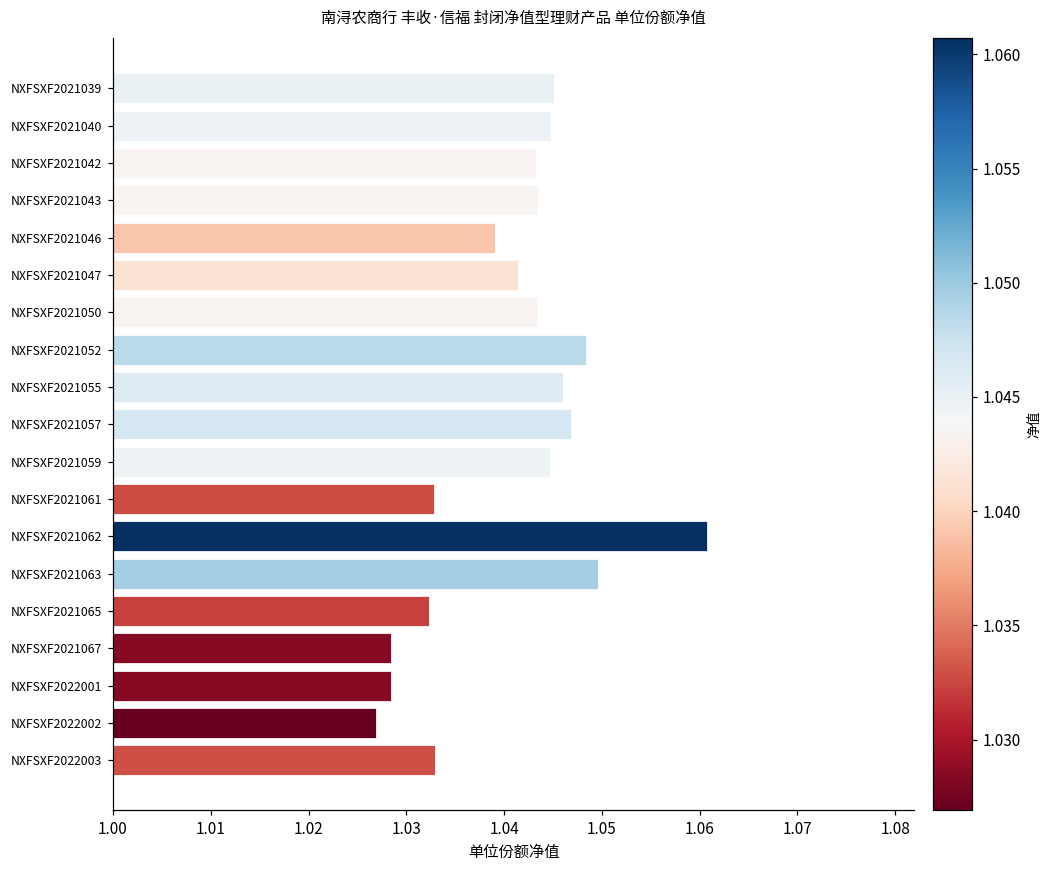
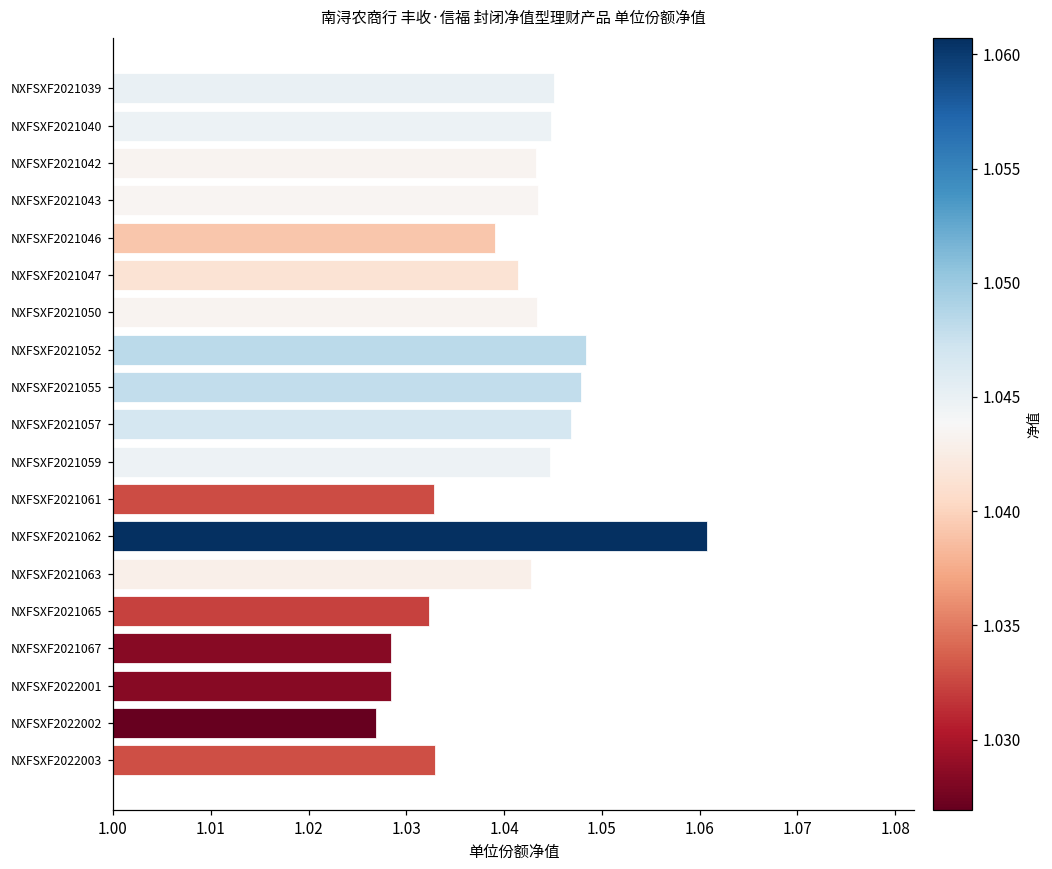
NXFSXF2021055: 1.046 -> 1.048
NXFSXF2021063: 1.050 -> 1.043
